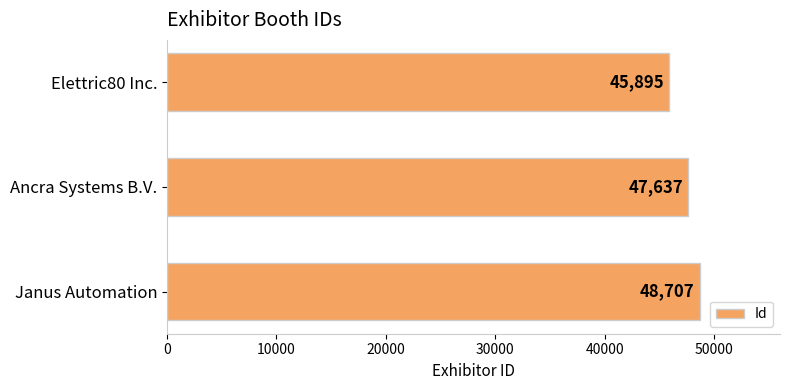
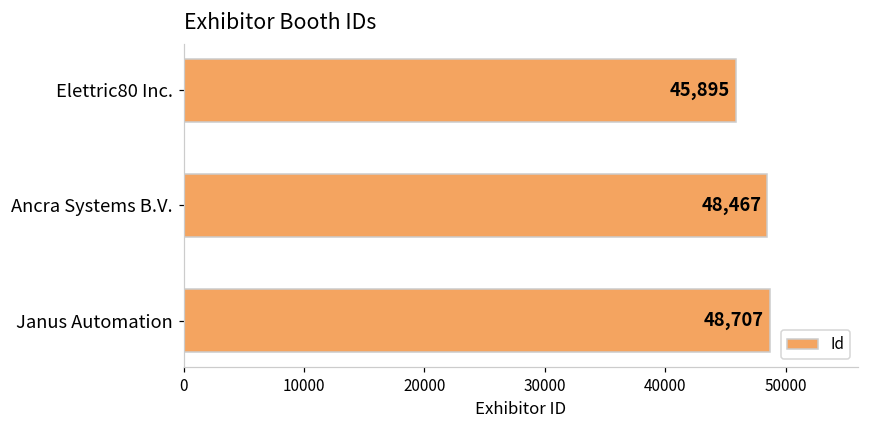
Ancra Systems B.V.: 47,637 -> 48,467
